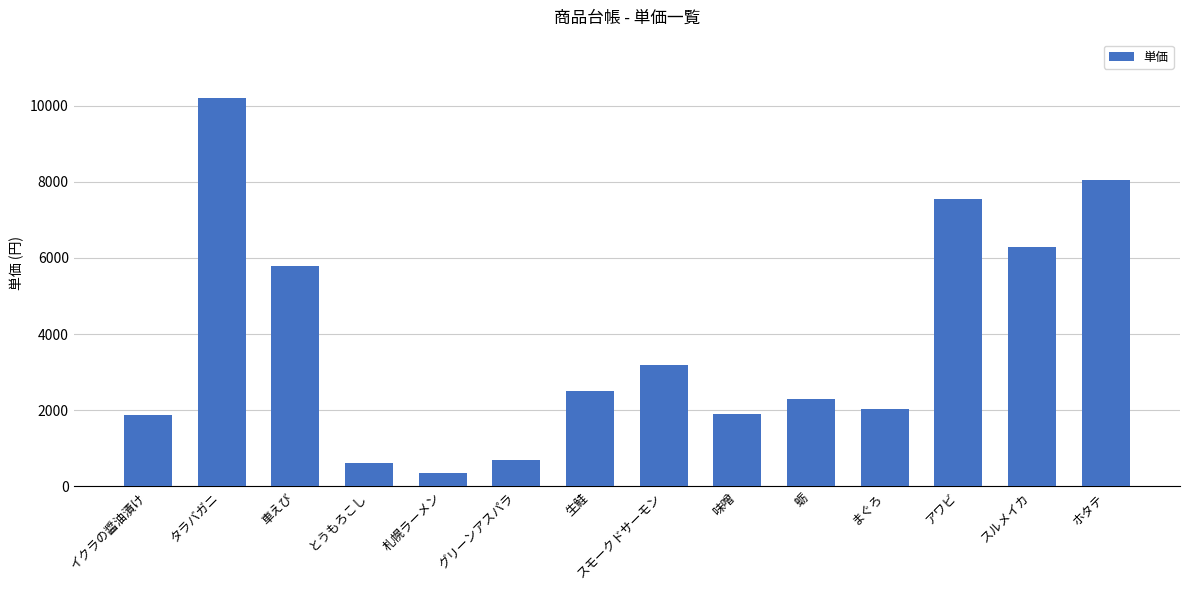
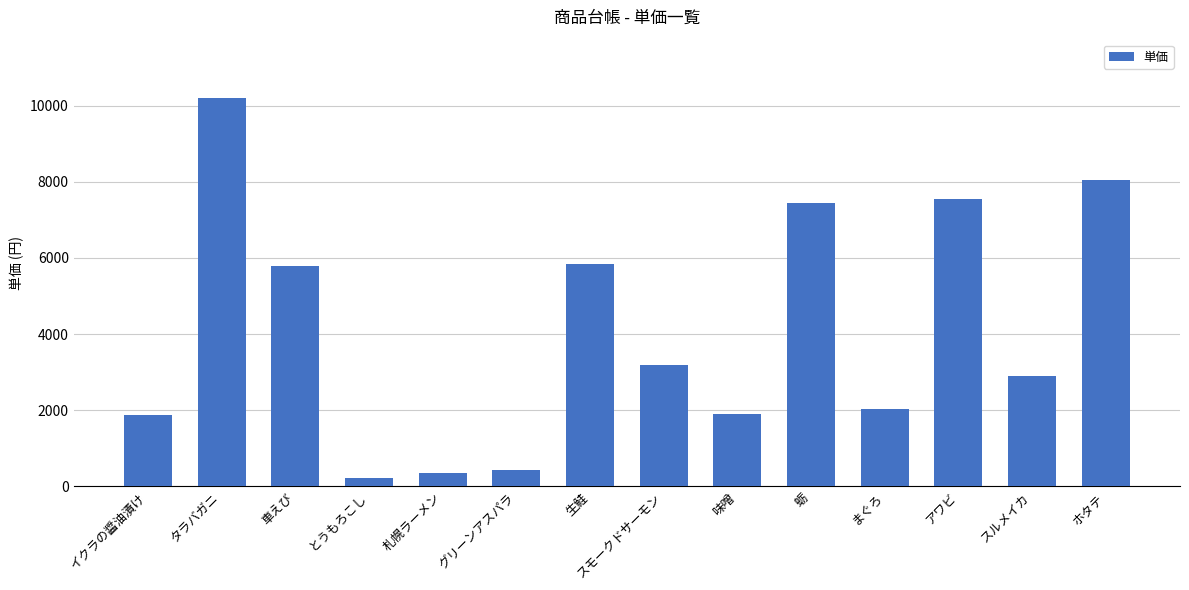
とうもろこし: 600 -> 200
グリーンアスパラ: 700 -> 400
生鮭: 2500 -> 5800
蛎: 2300 -> 7400
スルメイカ: 6300 -> 2900
